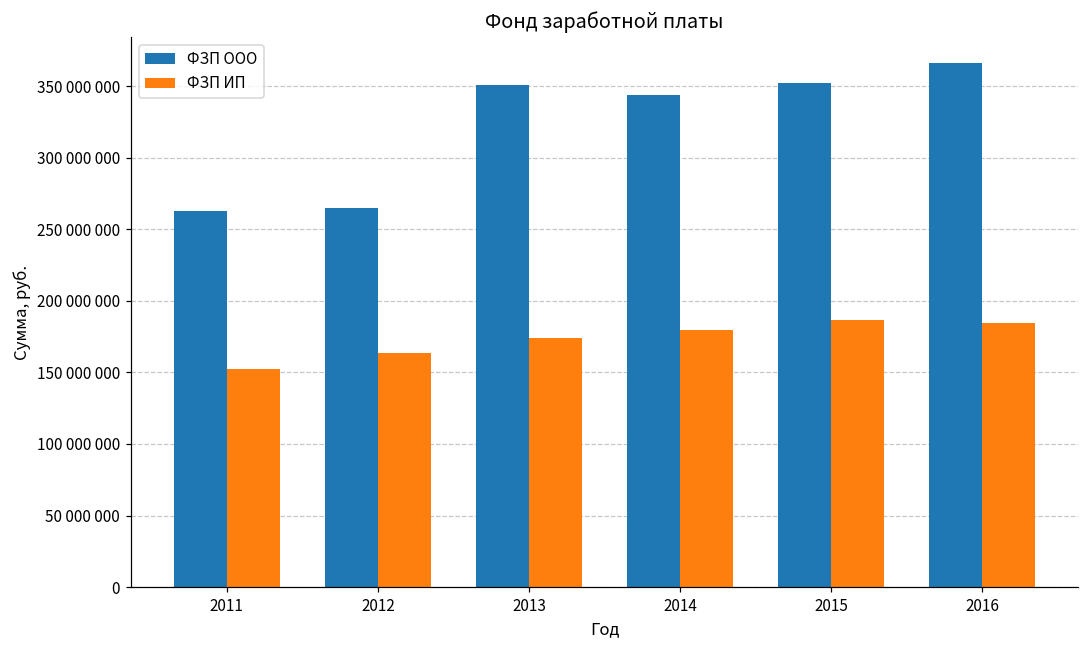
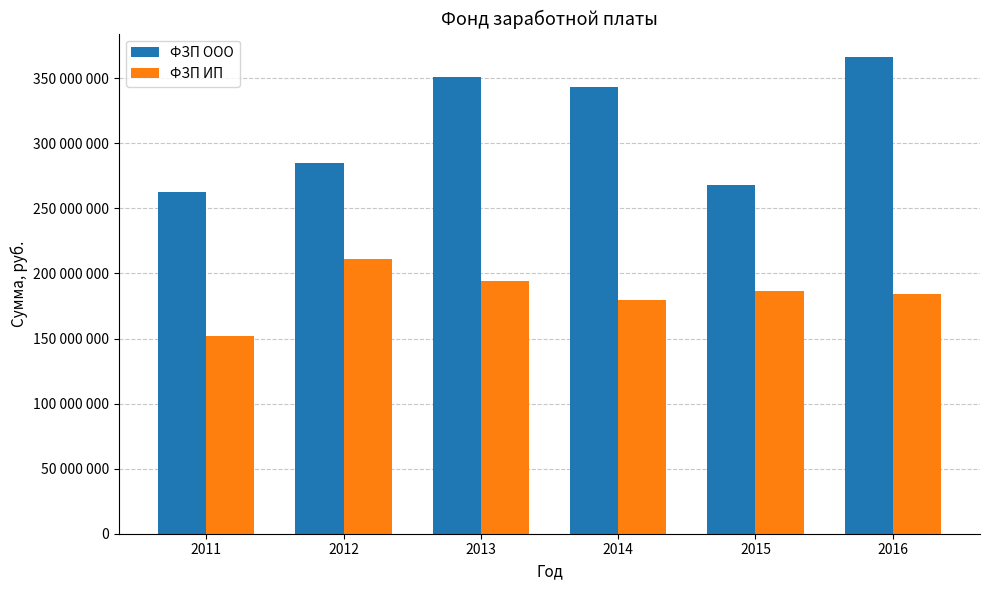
ФЗП ООО, 2012: 265000000 -> 285000000
ФЗП ИП, 2012: 163000000 -> 211000000
ФЗП ИП, 2013: 174000000 -> 194000000
ФЗП ООО, 2015: 352000000 -> 268000000
